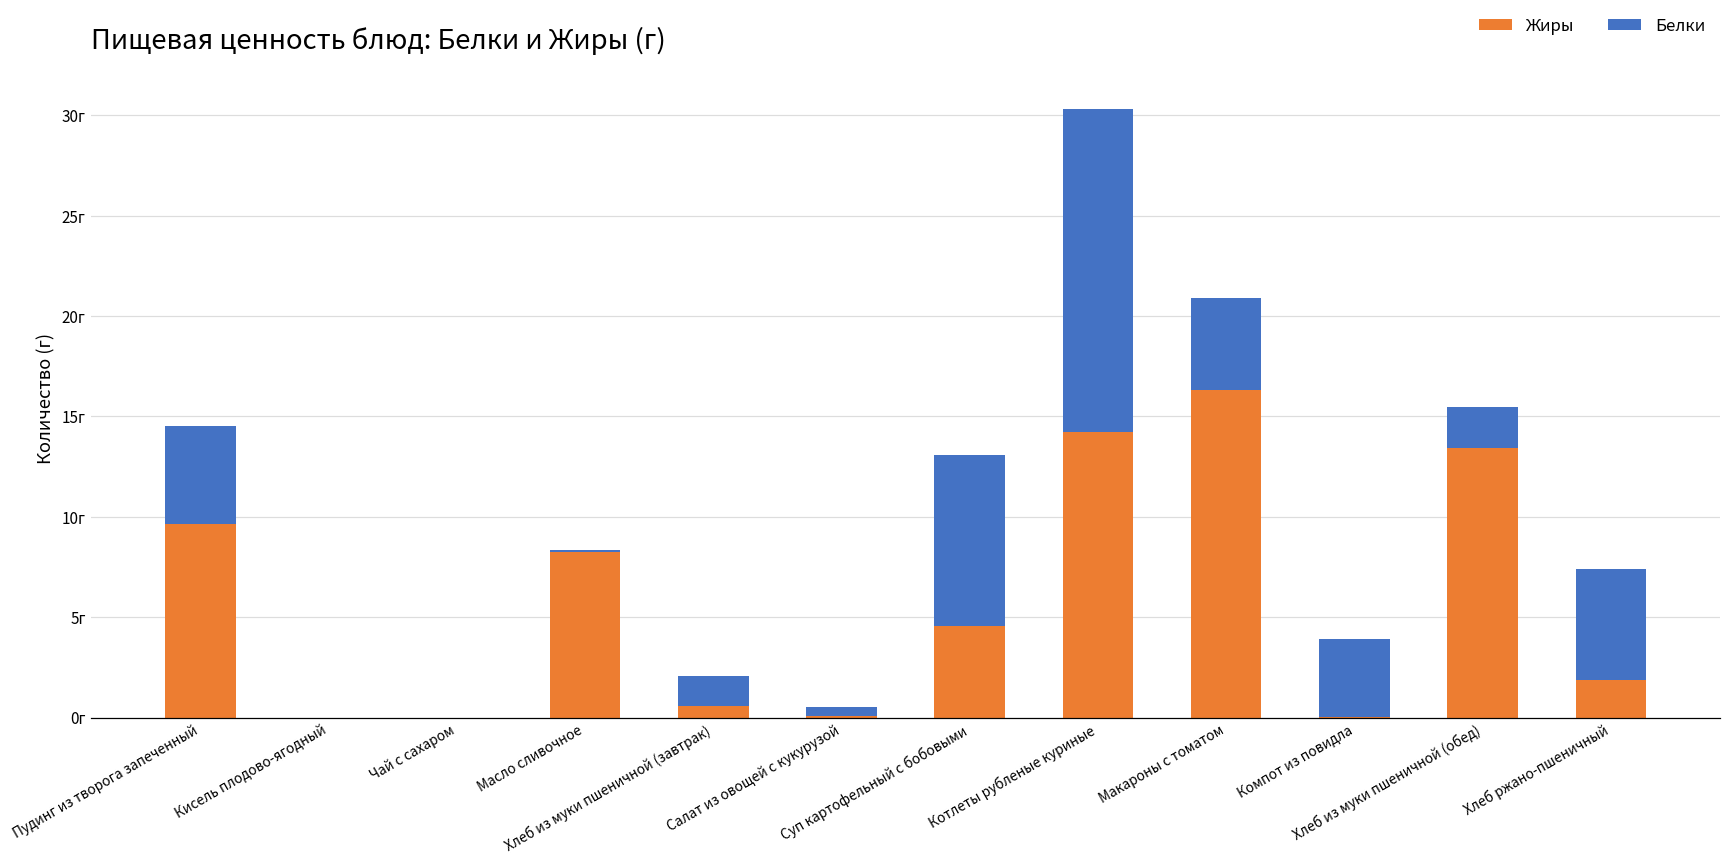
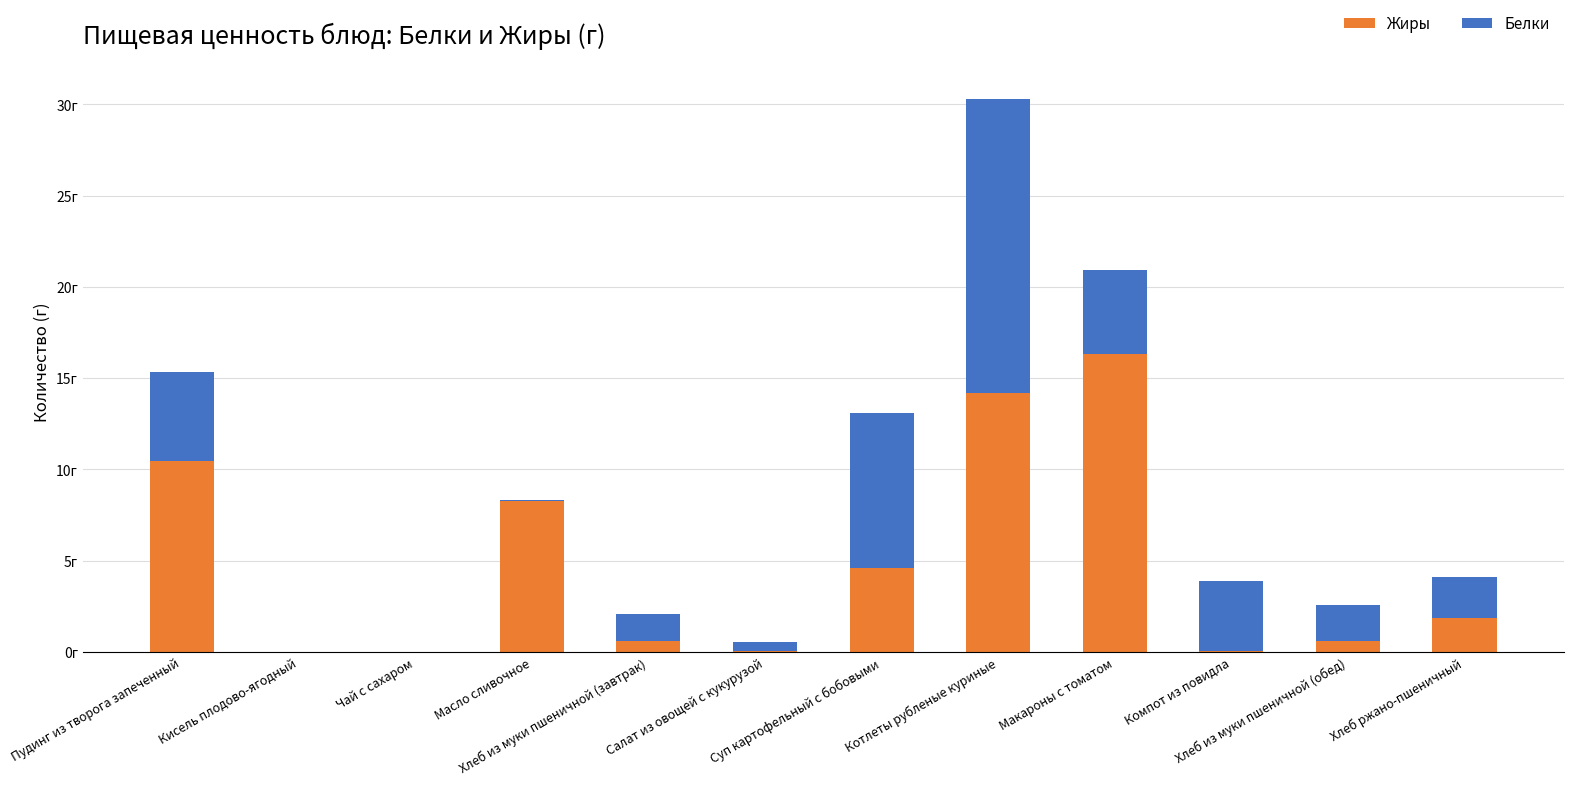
Жиры, Пудинг из творога запеченный: 9.6г -> 10.5г
Жиры, Хлеб из муки пшеничной (обед): 13.5г -> 0.6г
Белки, Хлеб ржано-пшеничный: 5.5г -> 2.2г
